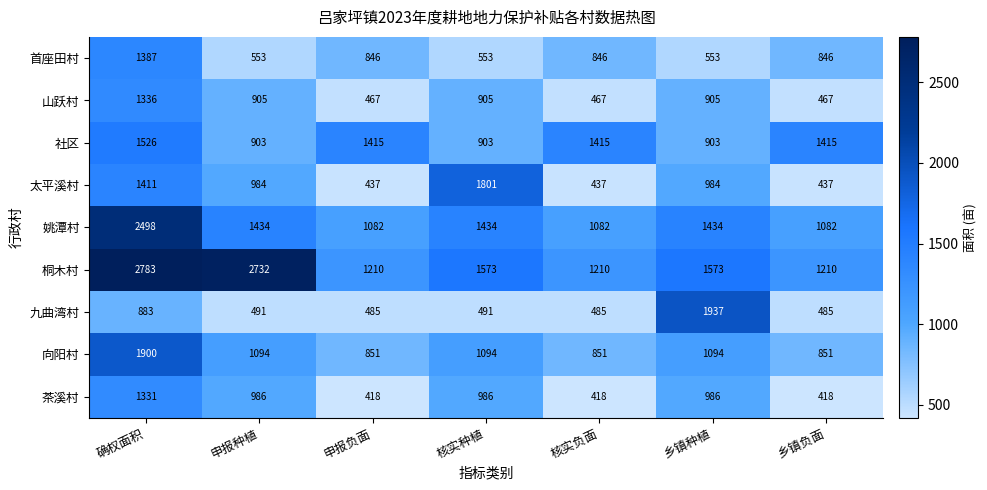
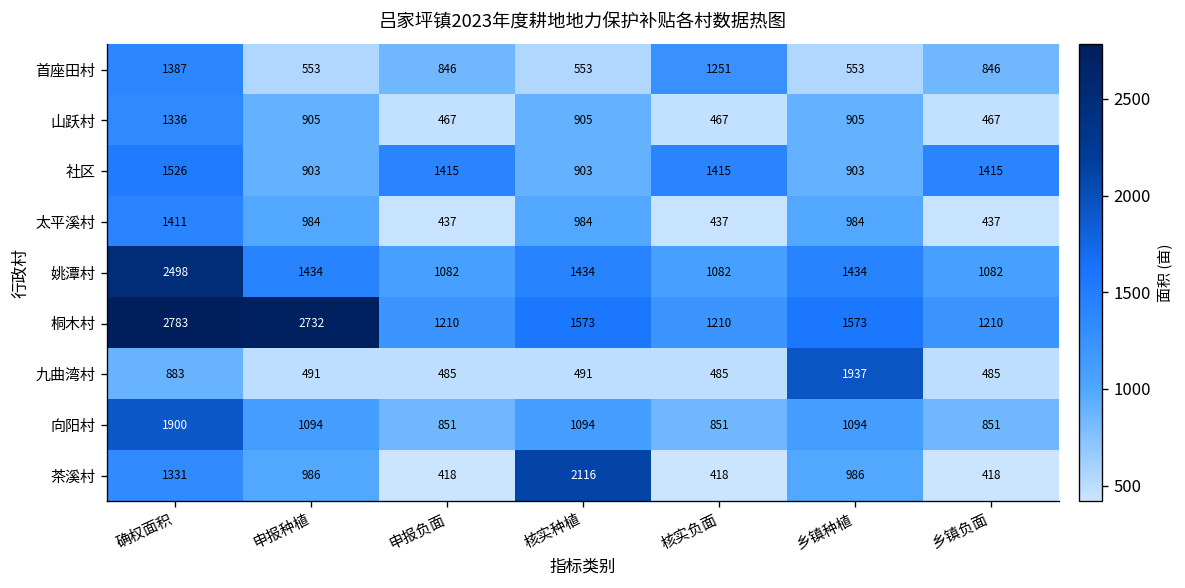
首座田村, 核实负面: 846 -> 1251
太平溪村, 核实种植: 1801 -> 984
茶溪村, 核实种植: 986 -> 2116
